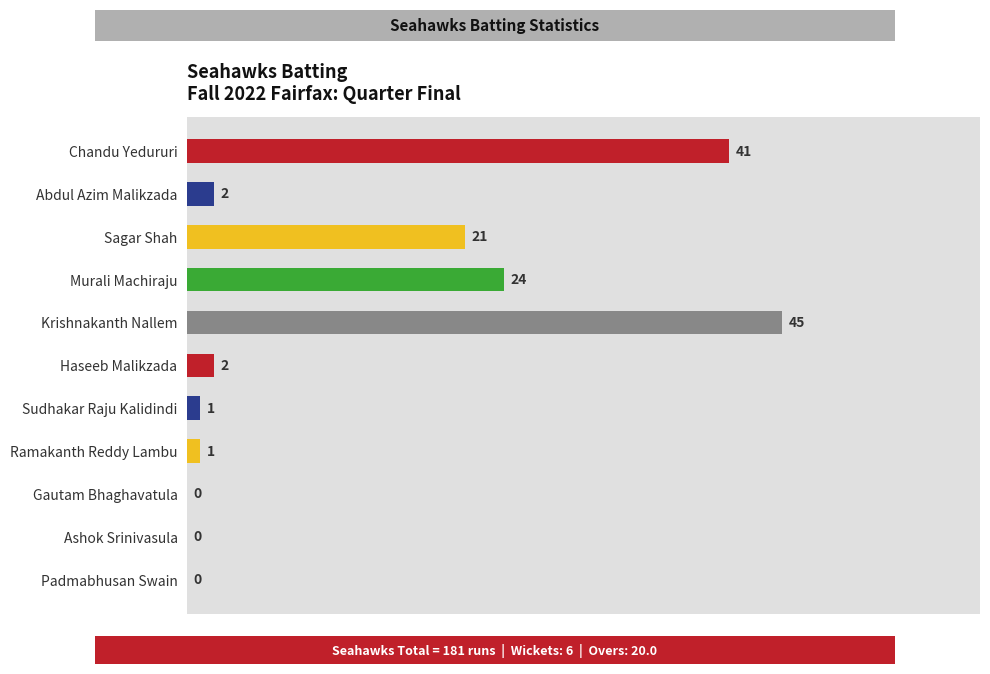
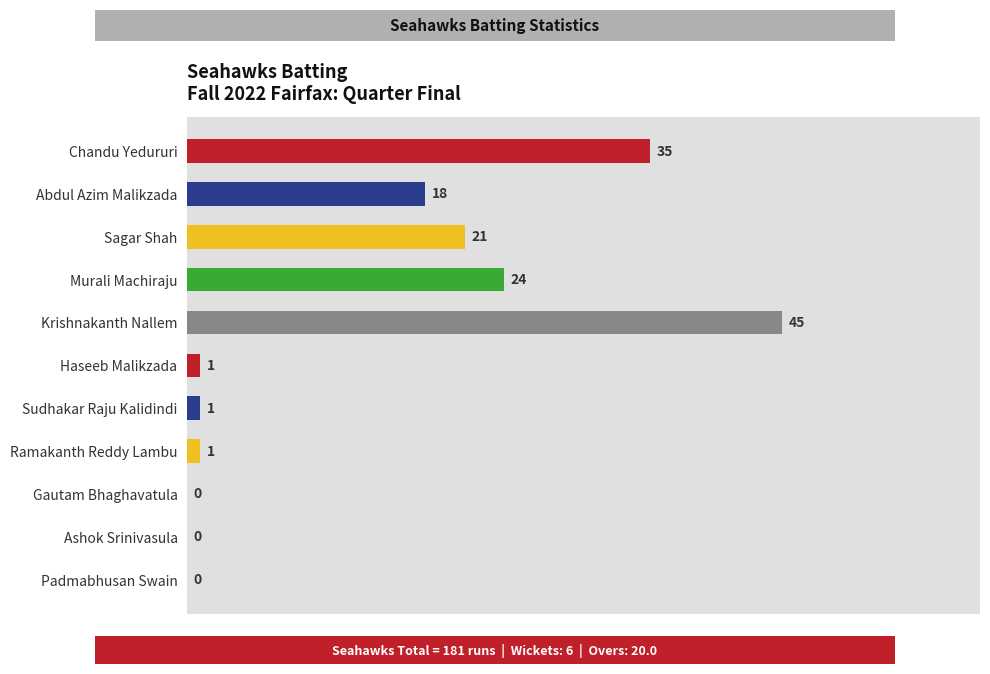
Chandu Yedururi: 41 -> 35
Abdul Azim Malikzada: 2 -> 18
Haseeb Malikzada: 2 -> 1
